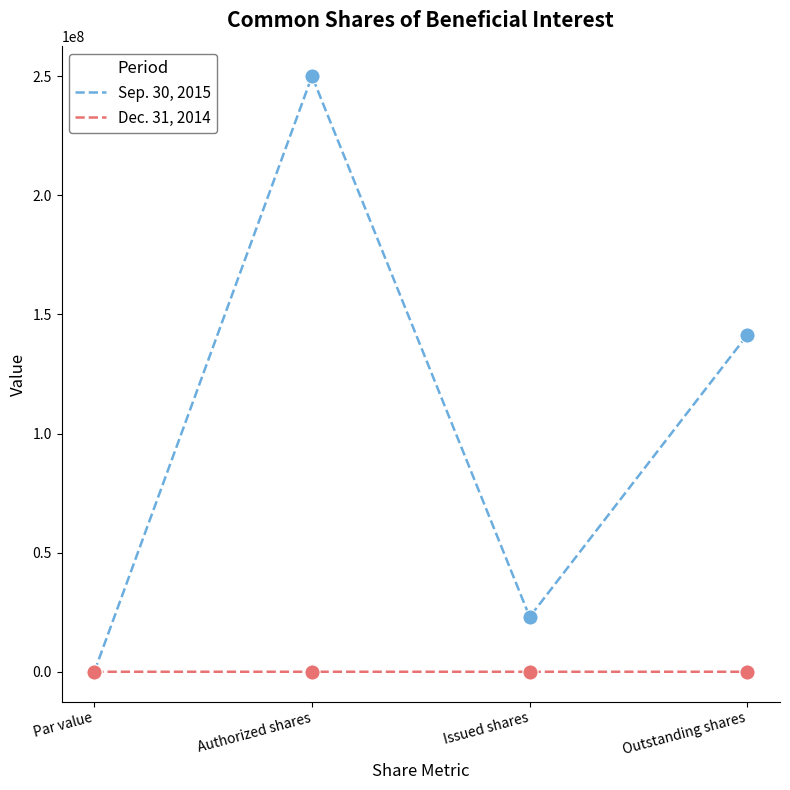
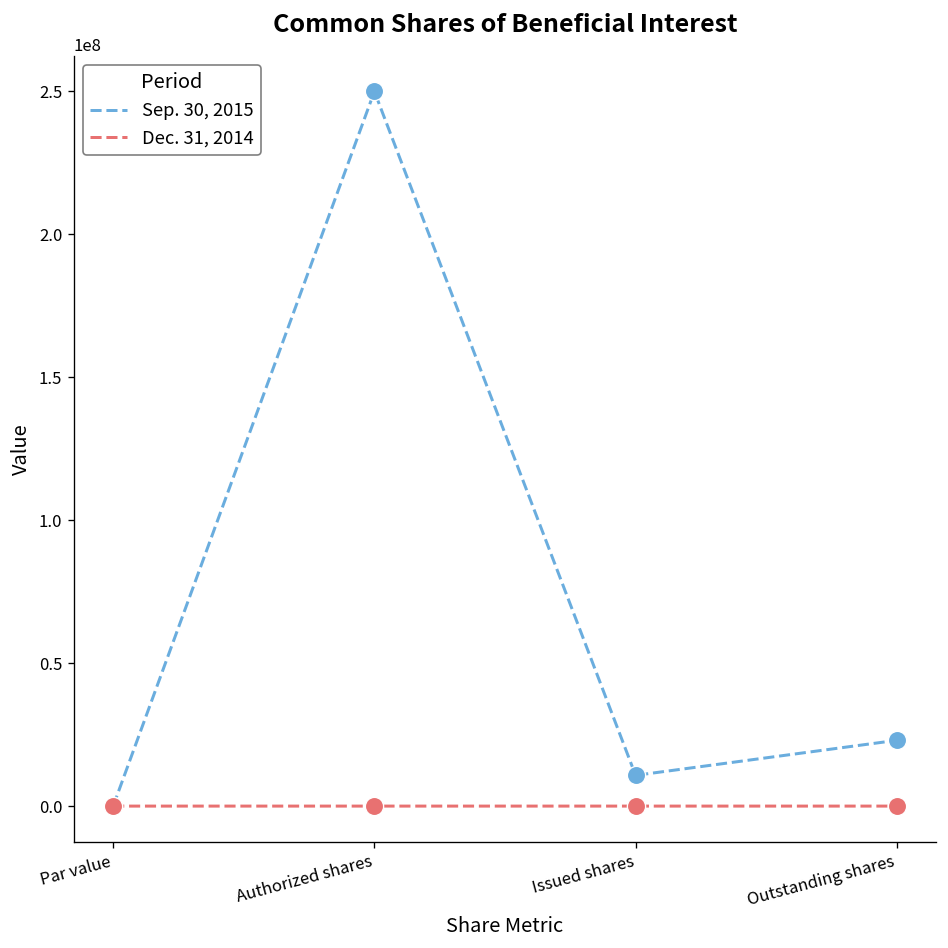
Sep. 30, 2015, Issued shares: 23000000 -> 11000000
Sep. 30, 2015, Outstanding shares: 141000000 -> 23000000
